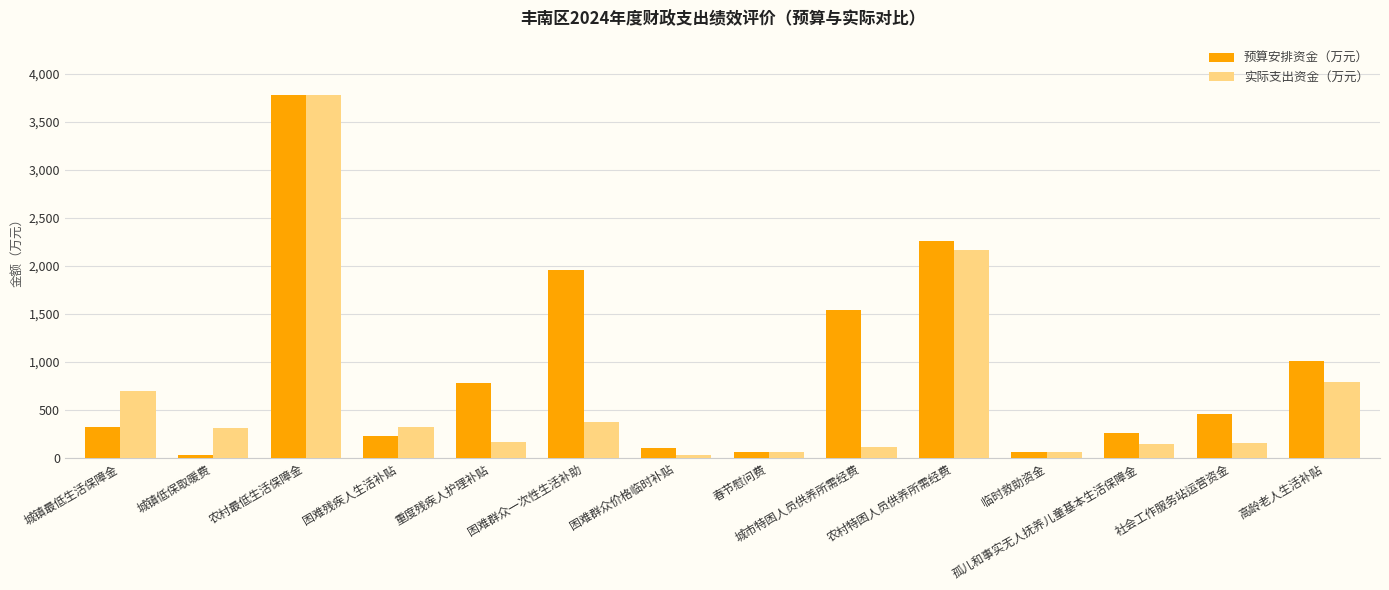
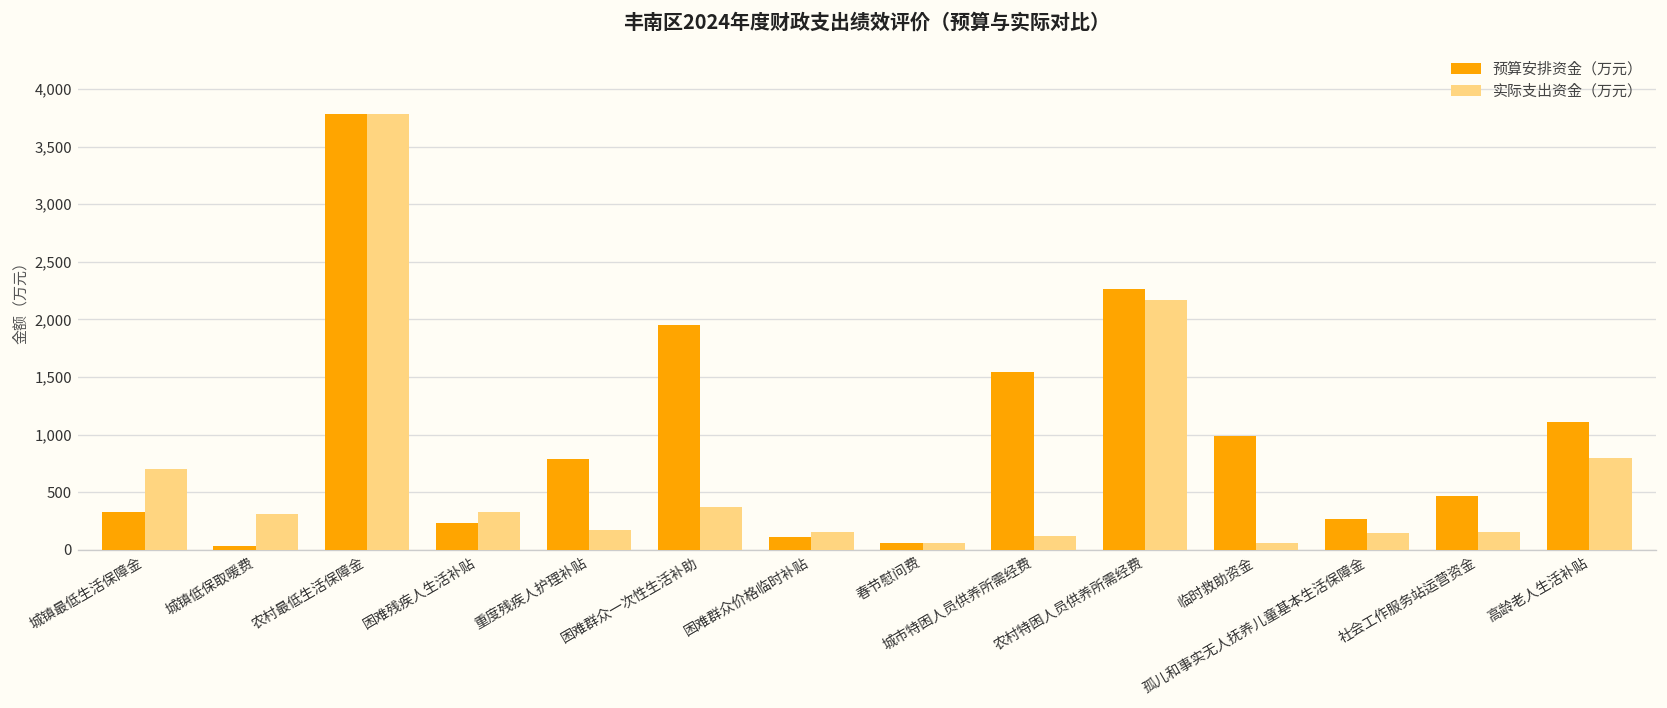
实际支出资金（万元）, 困难群众价格临时补贴: 0 -> 200
预算安排资金（万元）, 临时救助资金: 100 -> 1,000
预算安排资金（万元）, 高龄老人生活补贴: 1,000 -> 1,100
